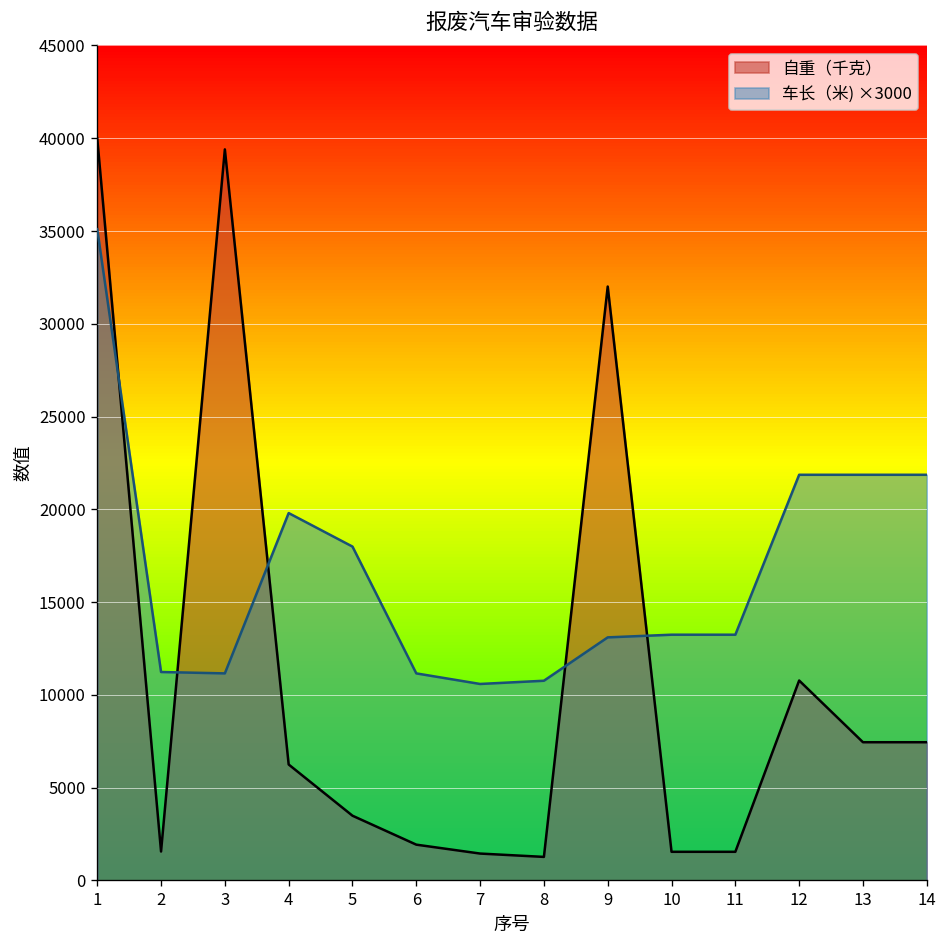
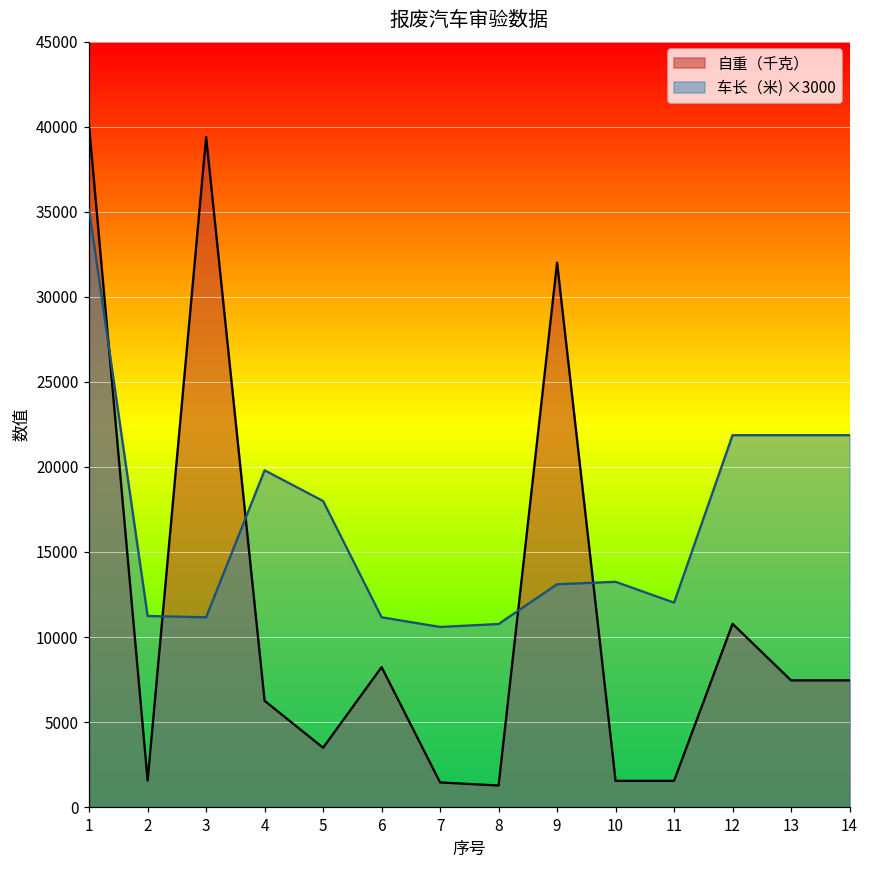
自重（千克）, 6: 1900 -> 8200
车长（米) ×3000, 11: 13200 -> 12000
